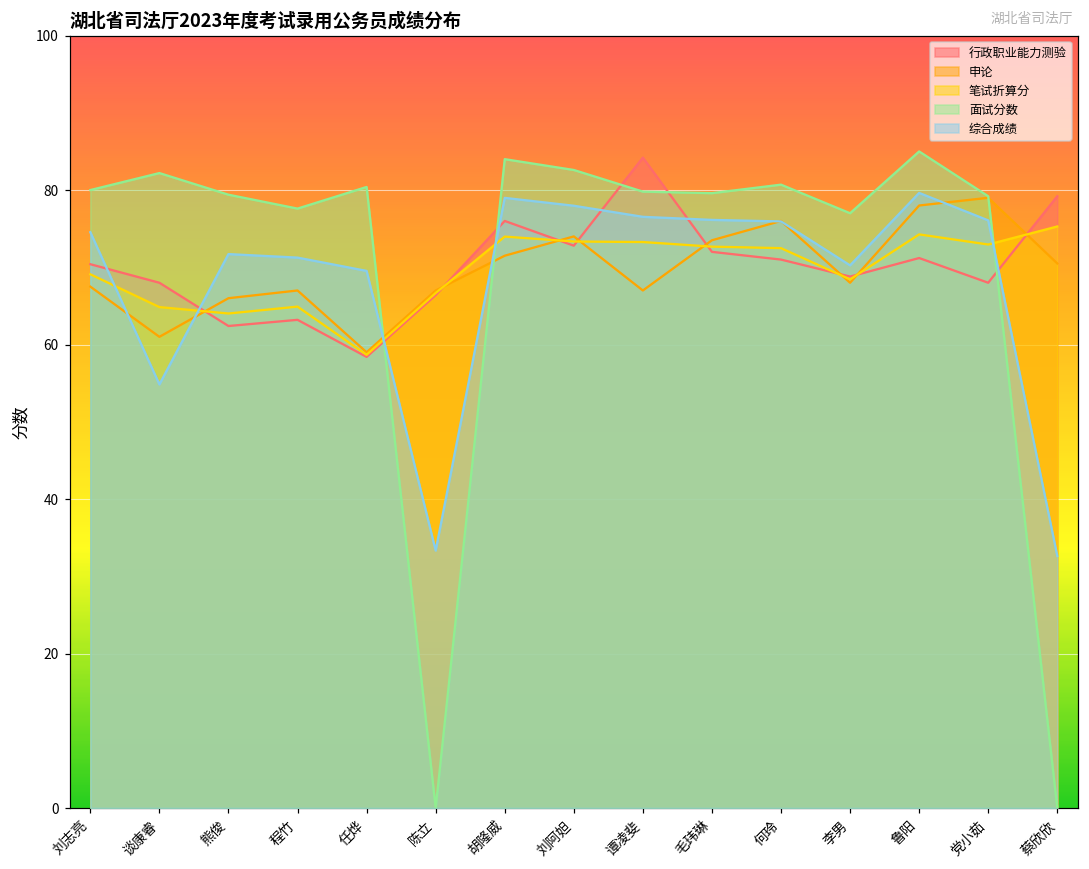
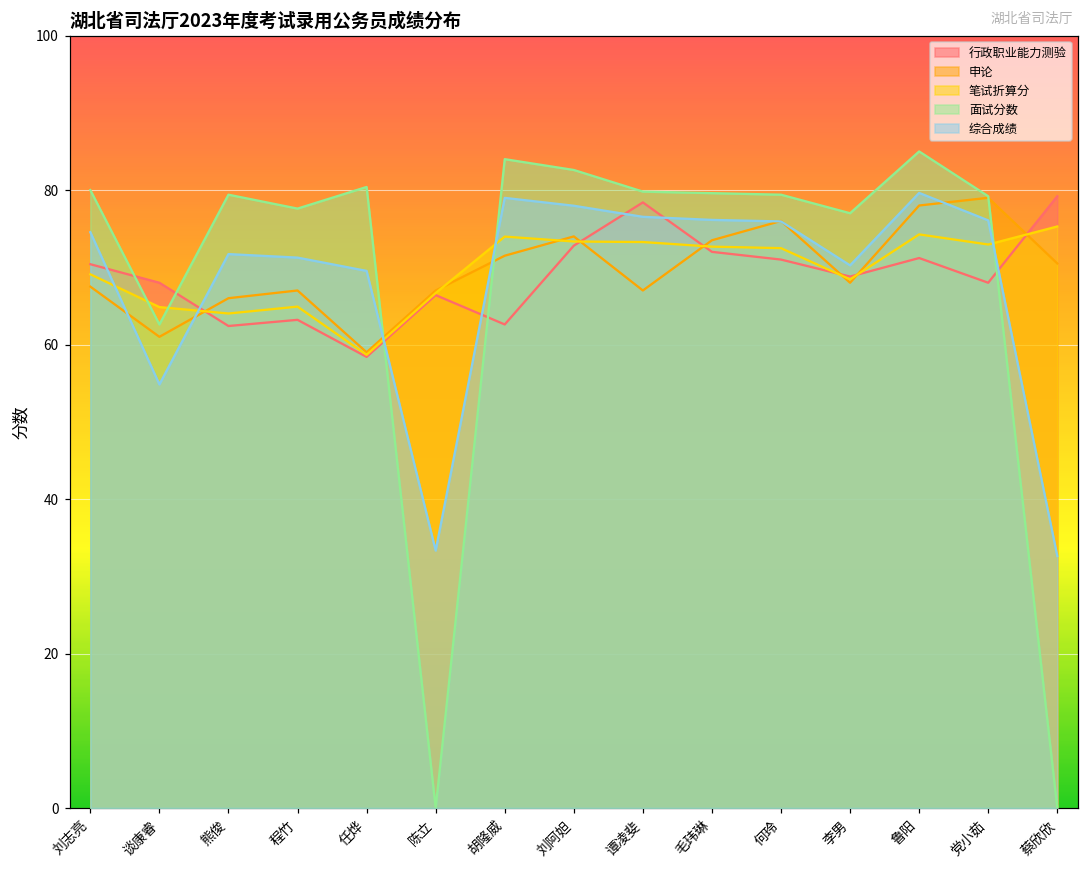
面试分数, 谈康睿: 82 -> 63
行政职业能力测验, 胡隆威: 76 -> 63
行政职业能力测验, 谭凌斐: 84 -> 78
面试分数, 何玲: 81 -> 79
